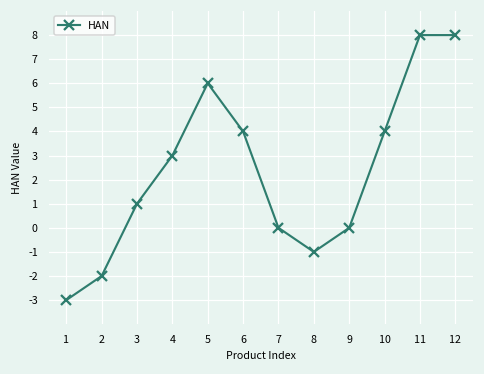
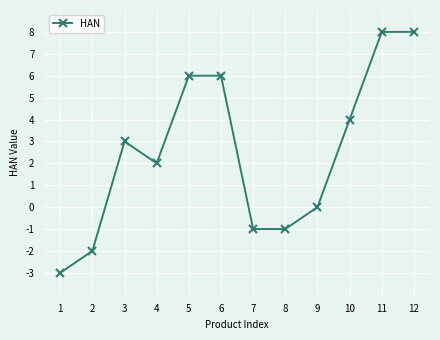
3: 1.0 -> 3.0
4: 3.0 -> 2.0
6: 4.0 -> 6.0
7: 0.0 -> -1.0
